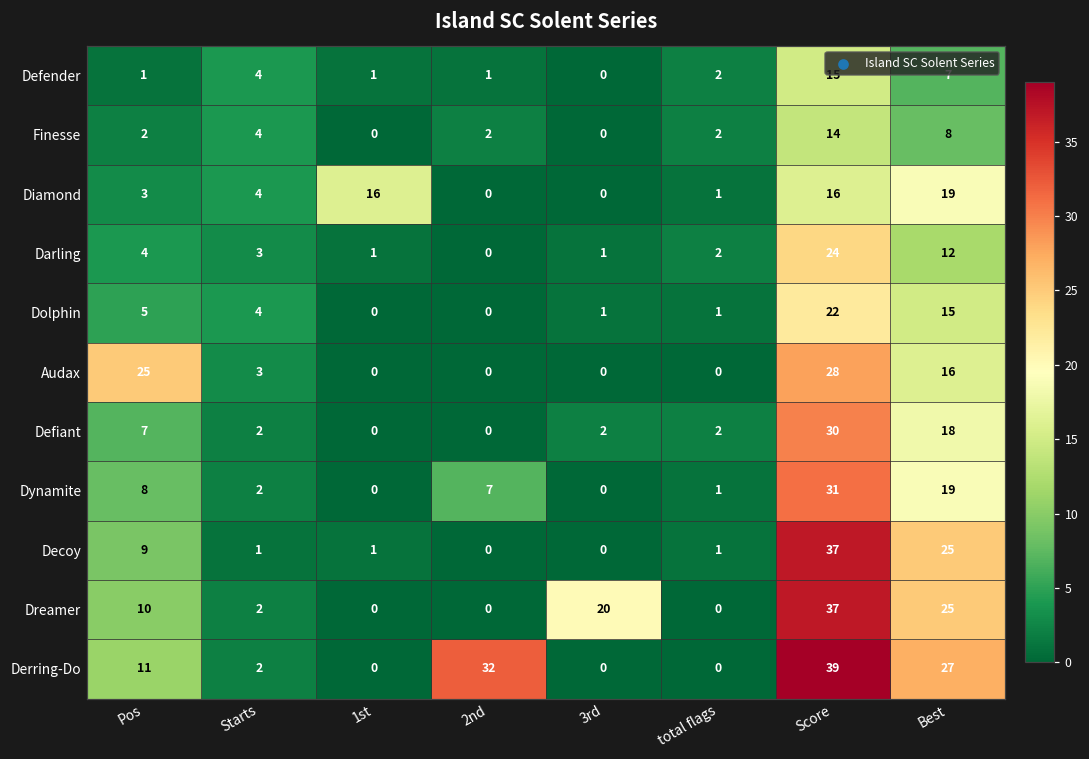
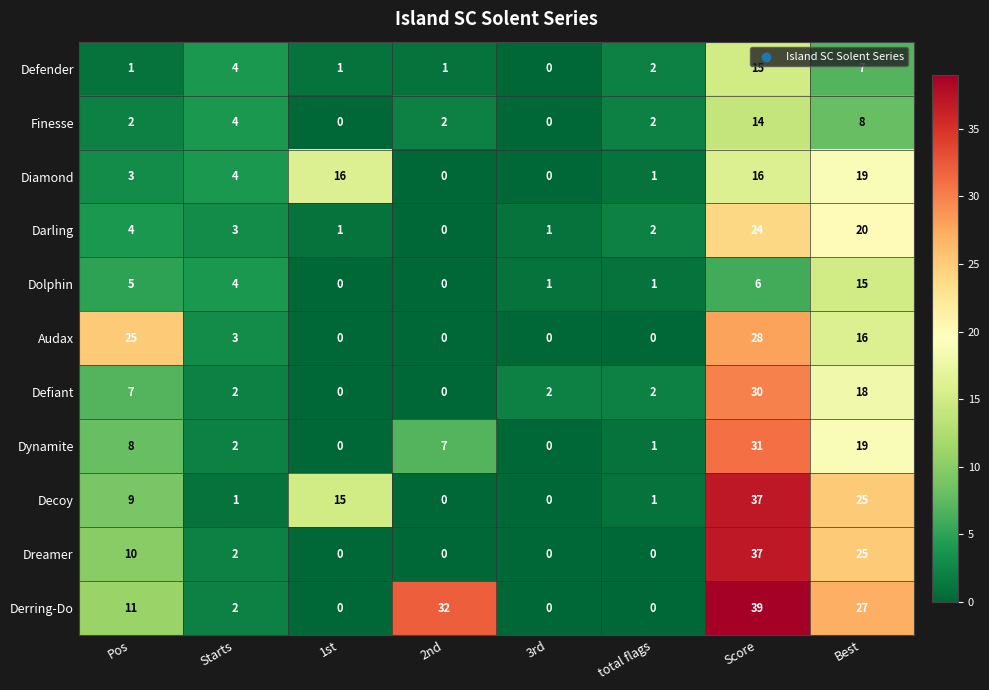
Darling, Best: 12 -> 20
Dolphin, Score: 22 -> 6
Decoy, 1st: 1 -> 15
Dreamer, 3rd: 20 -> 0
